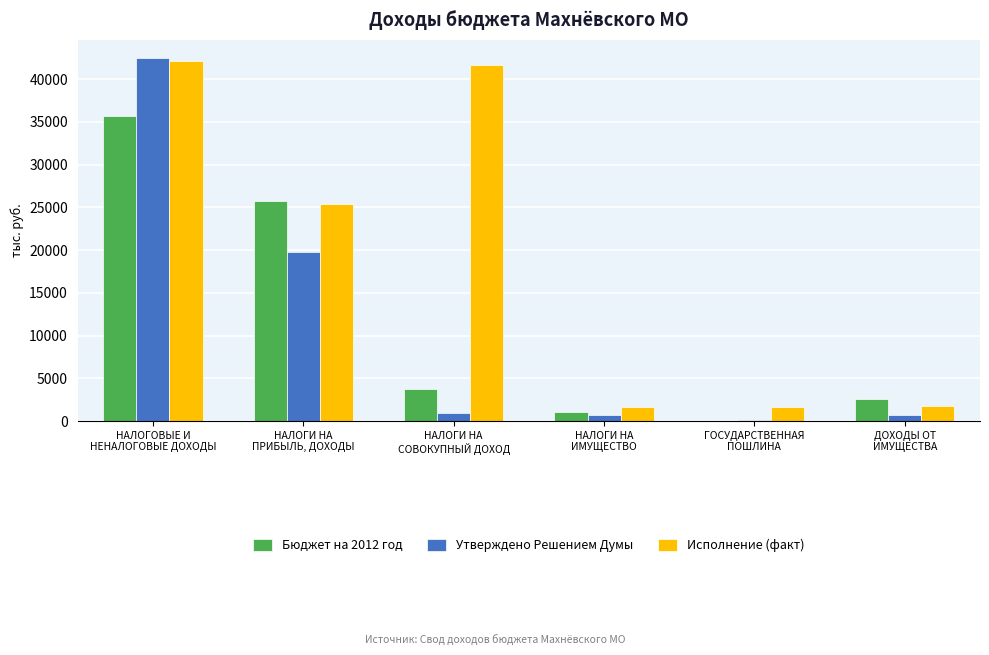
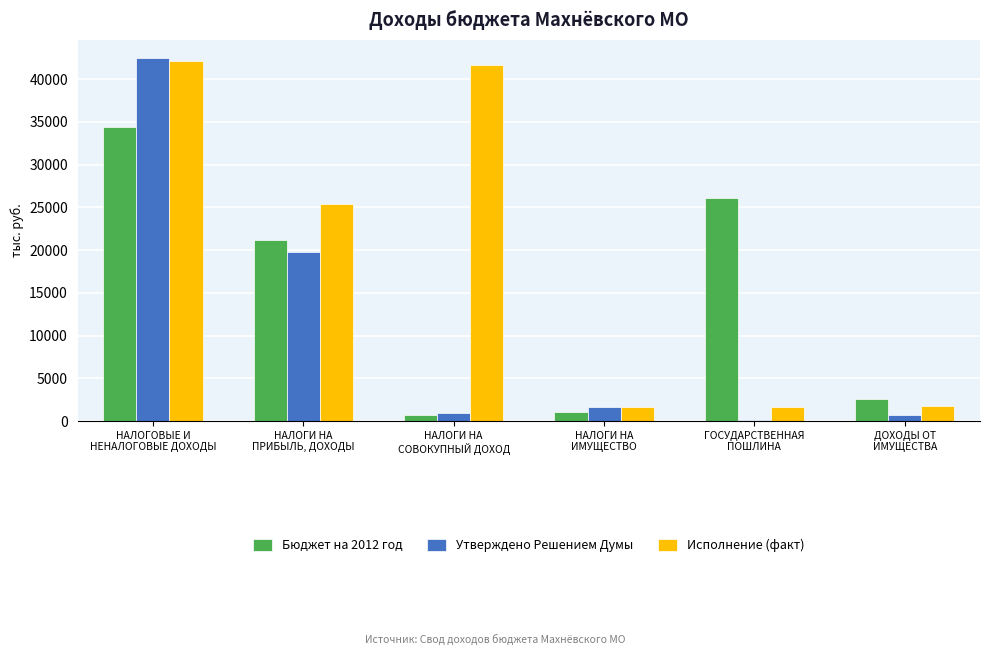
Бюджет на 2012 год, НАЛОГОВЫЕ И НЕНАЛОГОВЫЕ ДОХОДЫ: 36000 -> 34000
Бюджет на 2012 год, НАЛОГИ НА ПРИБЫЛЬ, ДОХОДЫ: 26000 -> 21000
Бюджет на 2012 год, НАЛОГИ НА СОВОКУПНЫЙ ДОХОД: 4000 -> 1000
Утверждено Решением Думы, НАЛОГИ НА ИМУЩЕСТВО: 1000 -> 2000
Бюджет на 2012 год, ГОСУДАРСТВЕННАЯ ПОШЛИНА: 0 -> 26000
